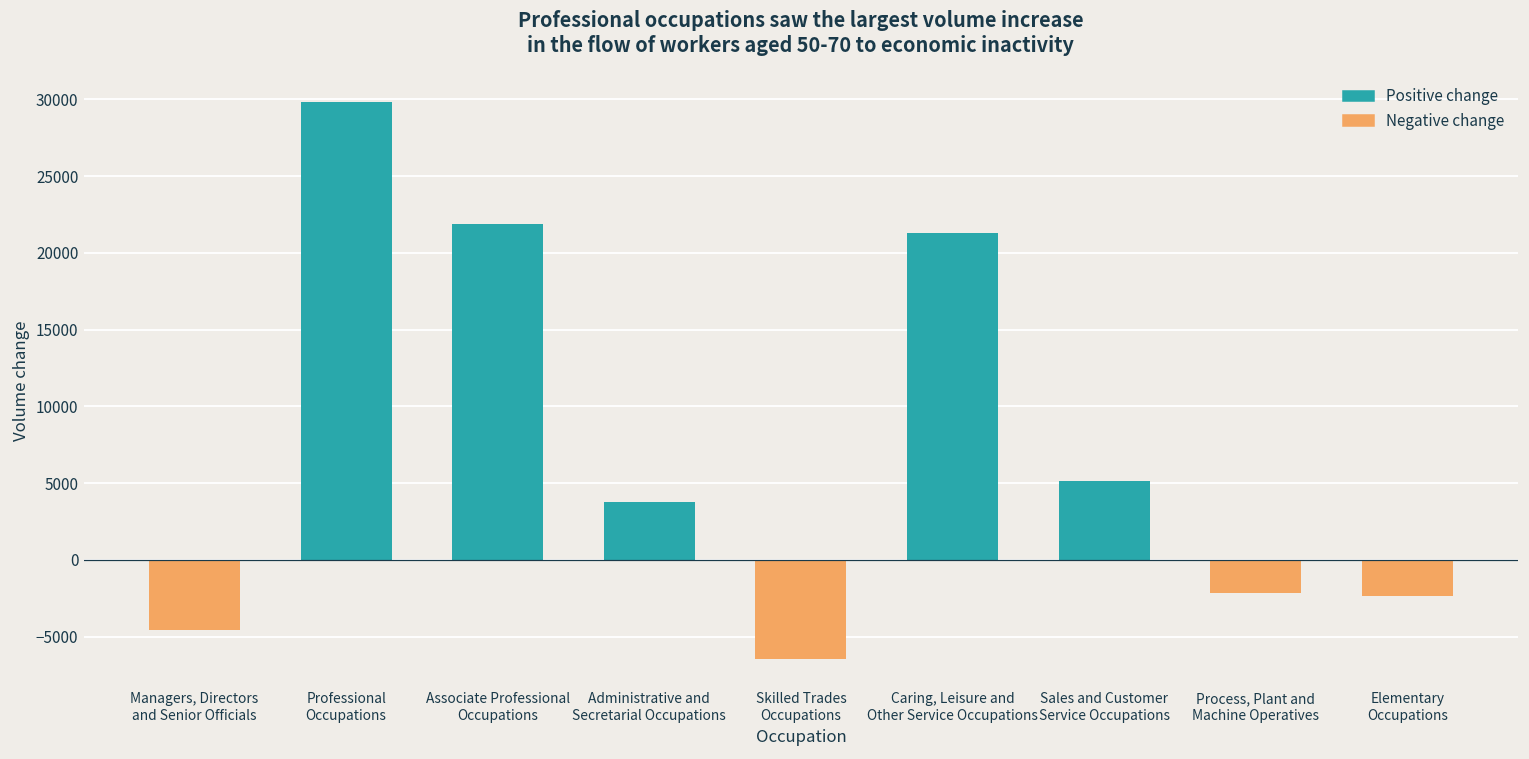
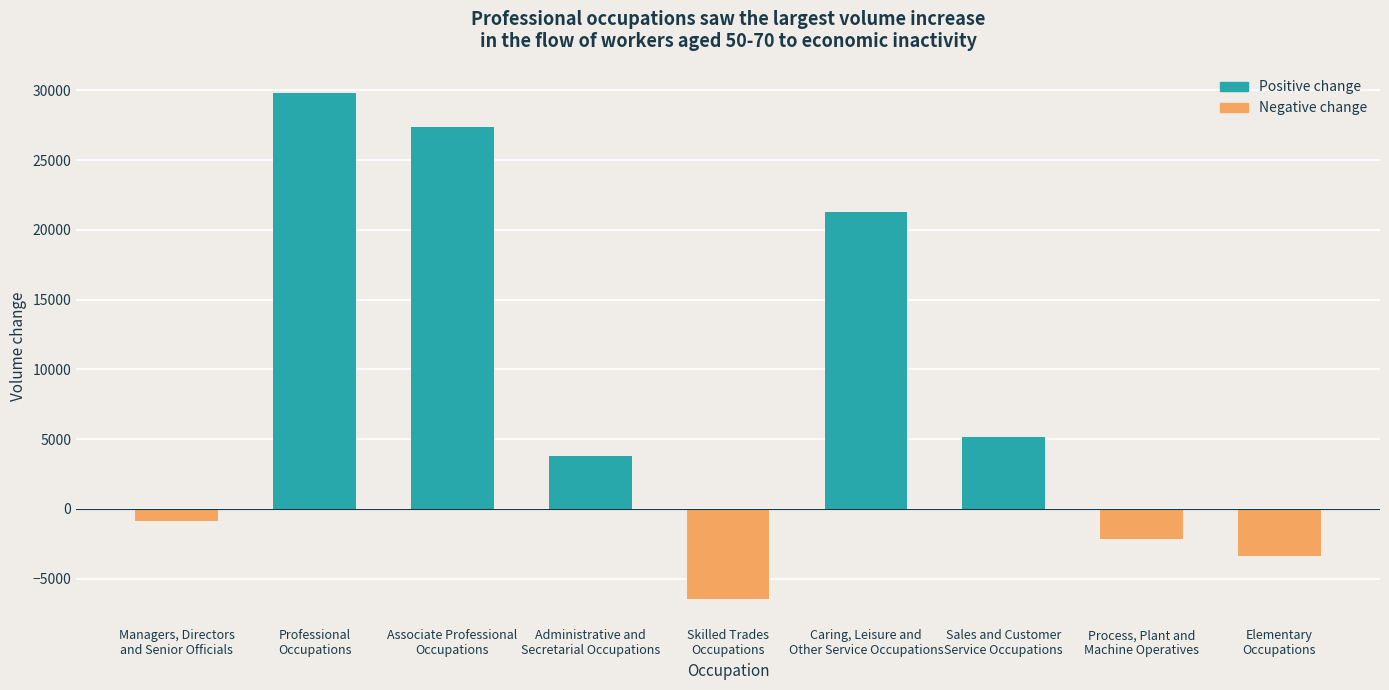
Managers, Directors and Senior Officials: -4600 -> -800
Associate Professional Occupations: 21900 -> 27400
Elementary Occupations: -2400 -> -3400
